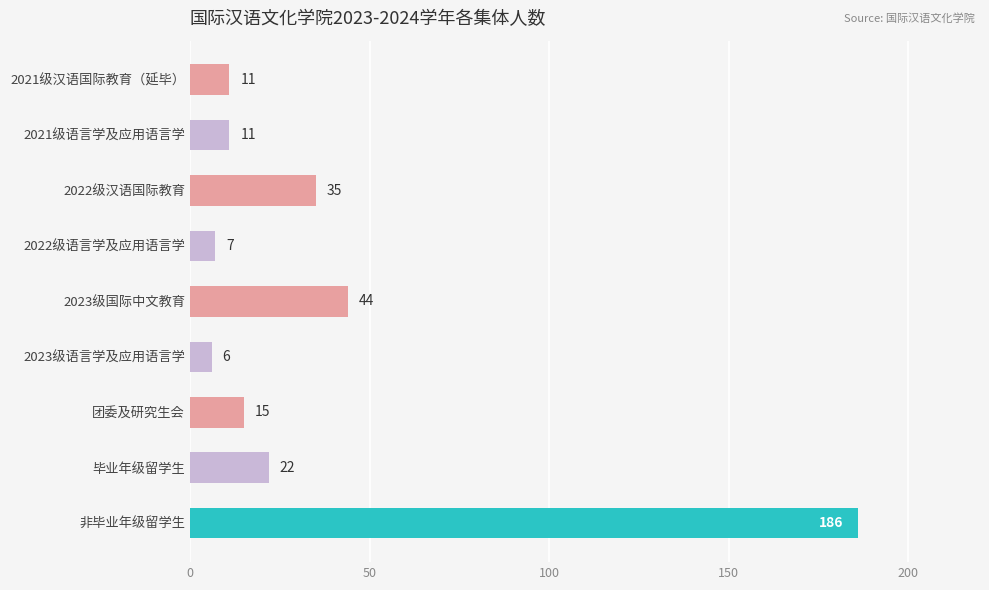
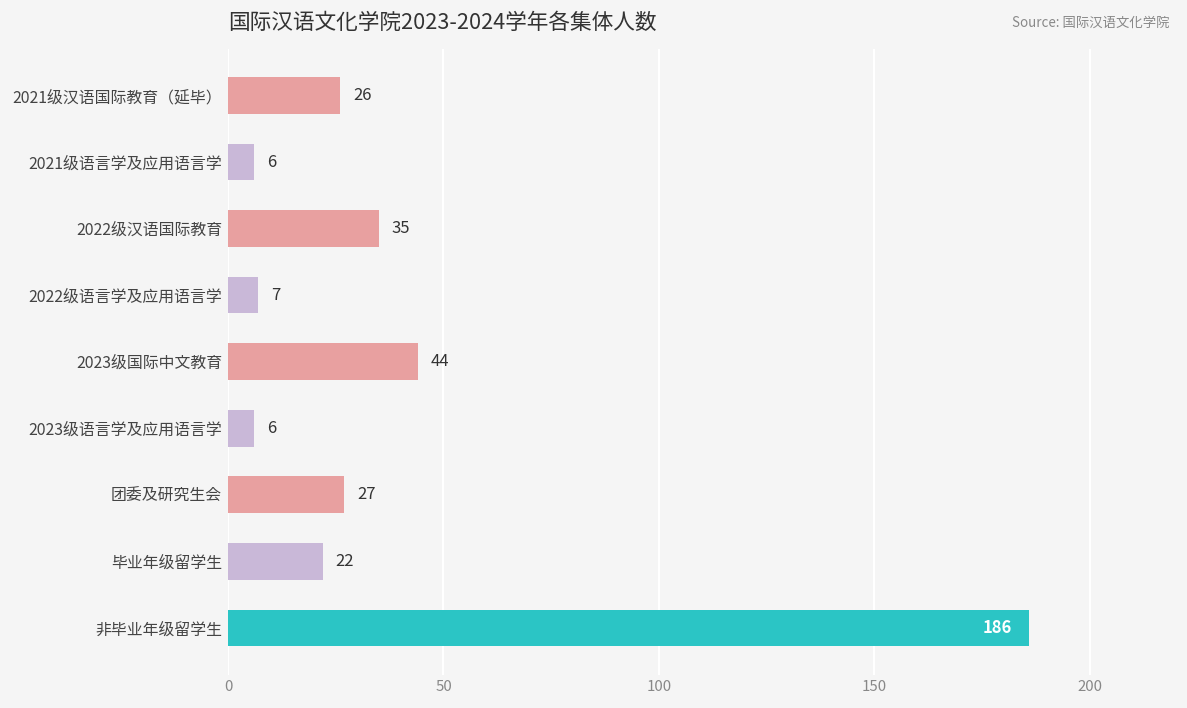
2021级汉语国际教育（延毕）: 11 -> 26
2021级语言学及应用语言学: 11 -> 6
团委及研究生会: 15 -> 27
